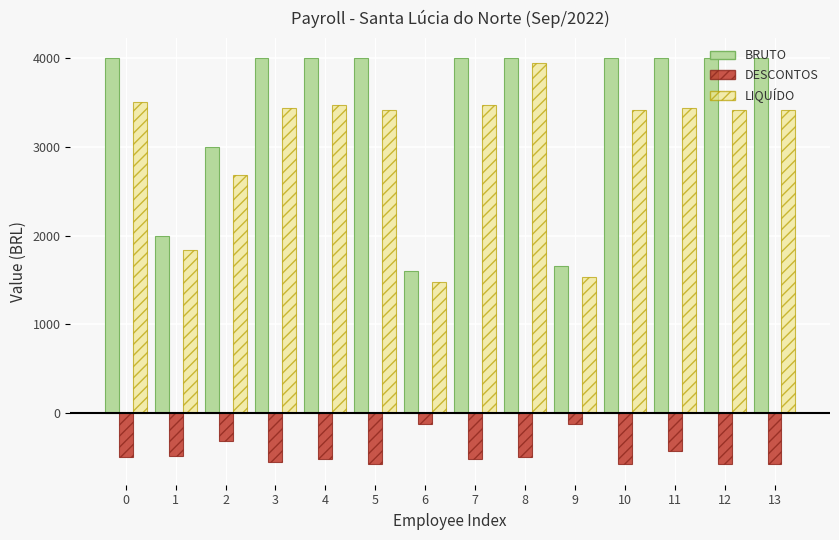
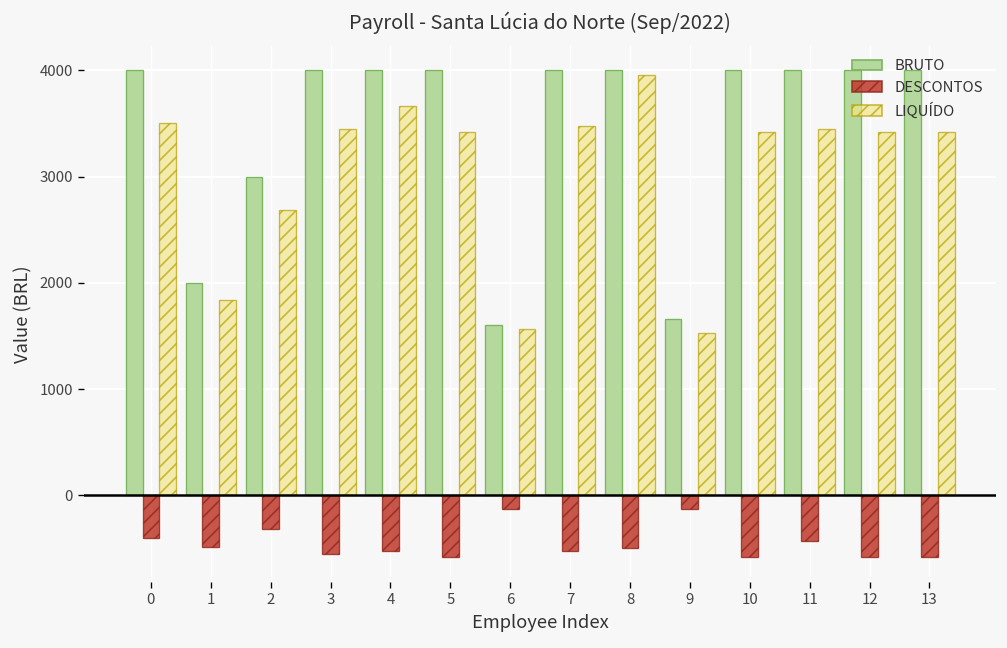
DESCONTOS, 0: -500 -> -400
LIQUÍDO, 4: 3500 -> 3700
LIQUÍDO, 6: 1500 -> 1600
